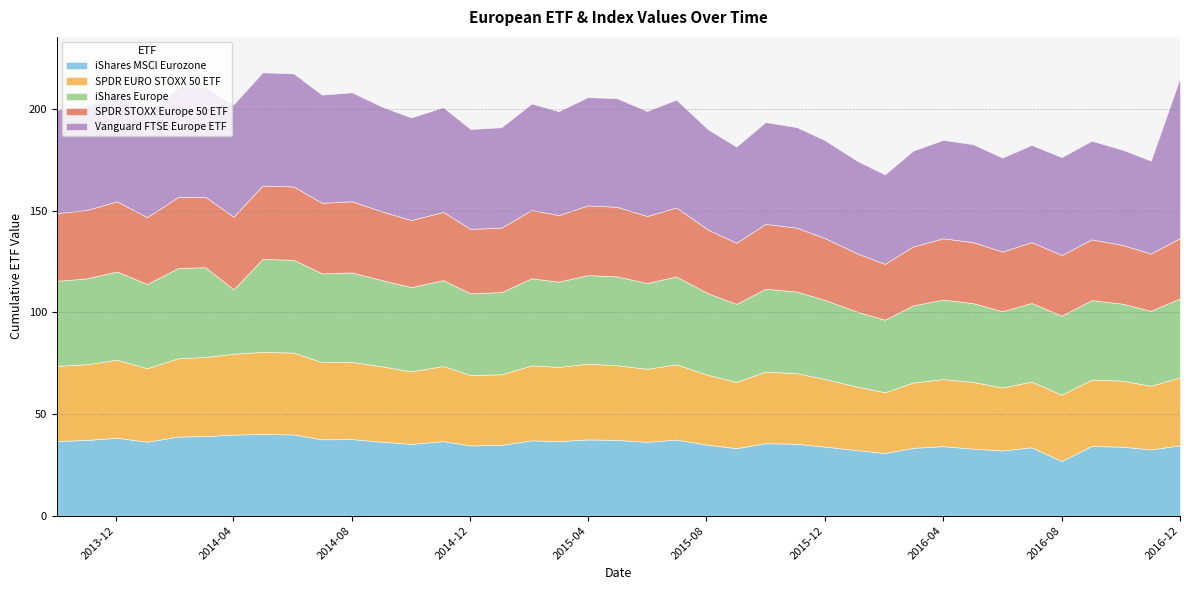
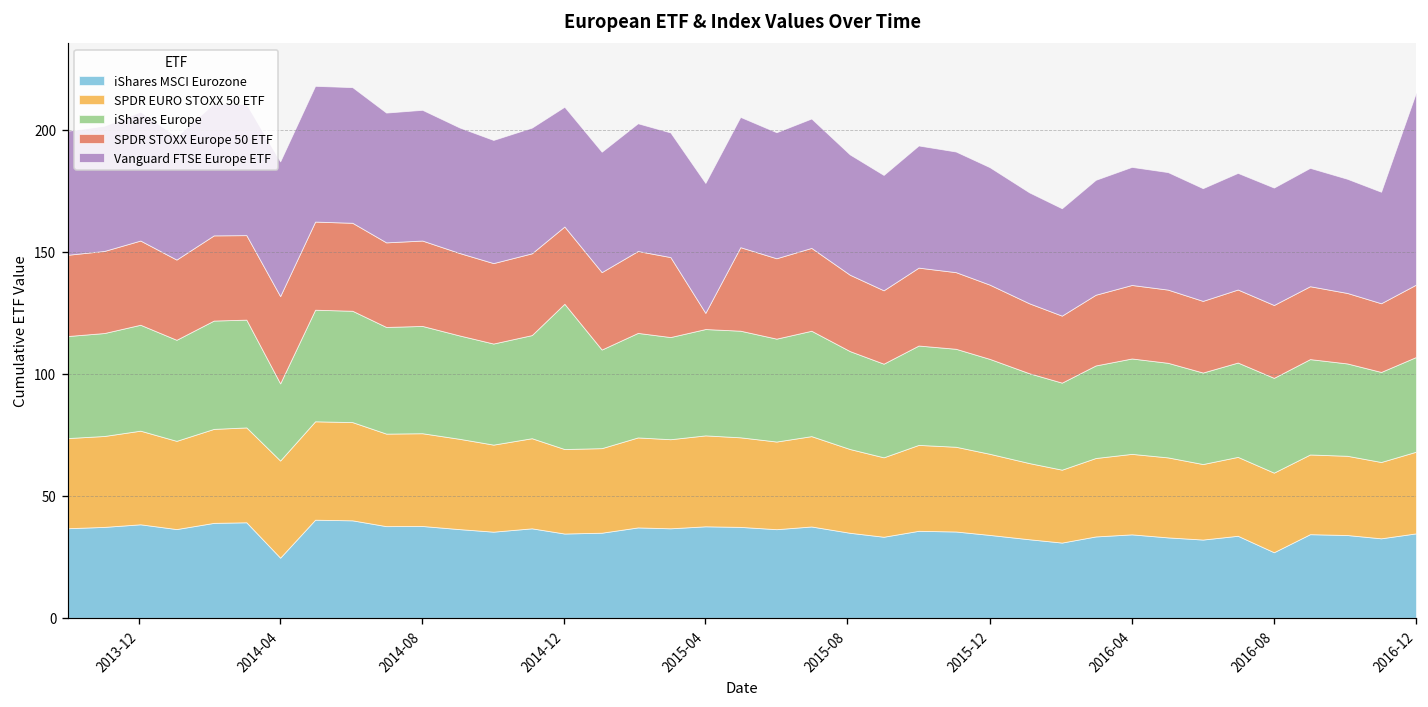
iShares MSCI Eurozone, 2014-04: 40 -> 25
iShares Europe, 2014-12: 40 -> 60
SPDR STOXX Europe 50 ETF, 2015-04: 34 -> 7
